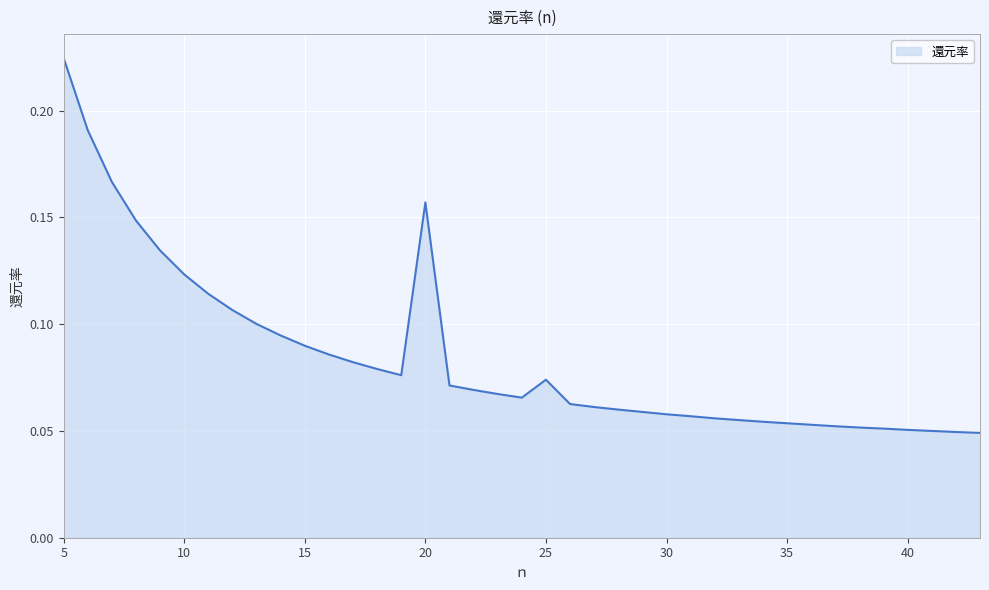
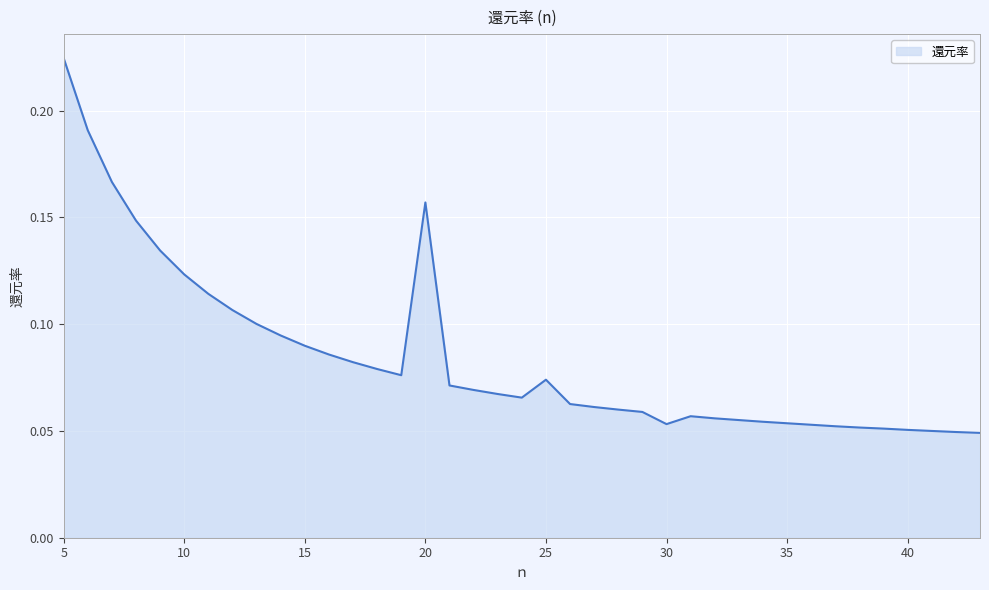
30: 0.058 -> 0.053
